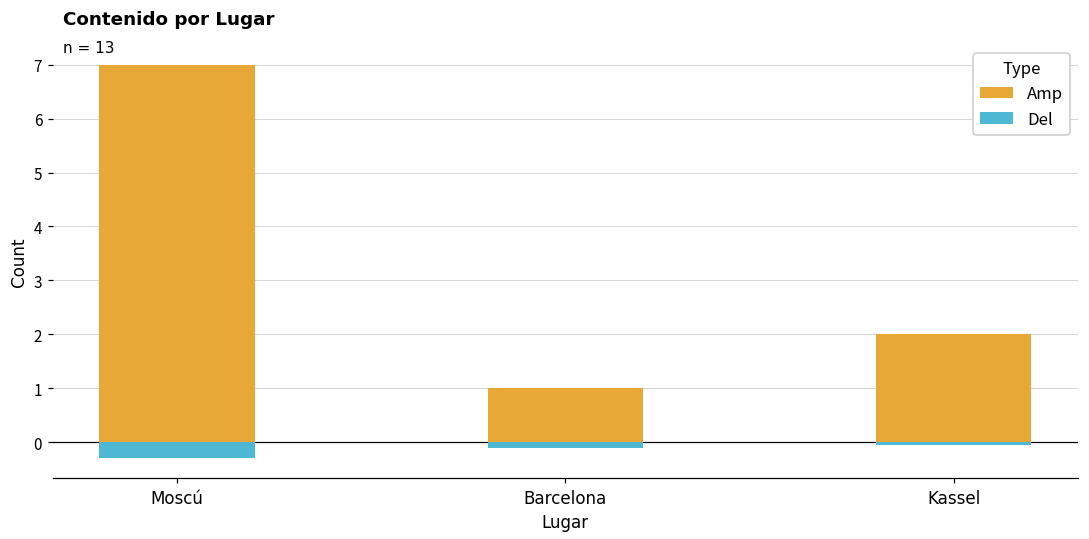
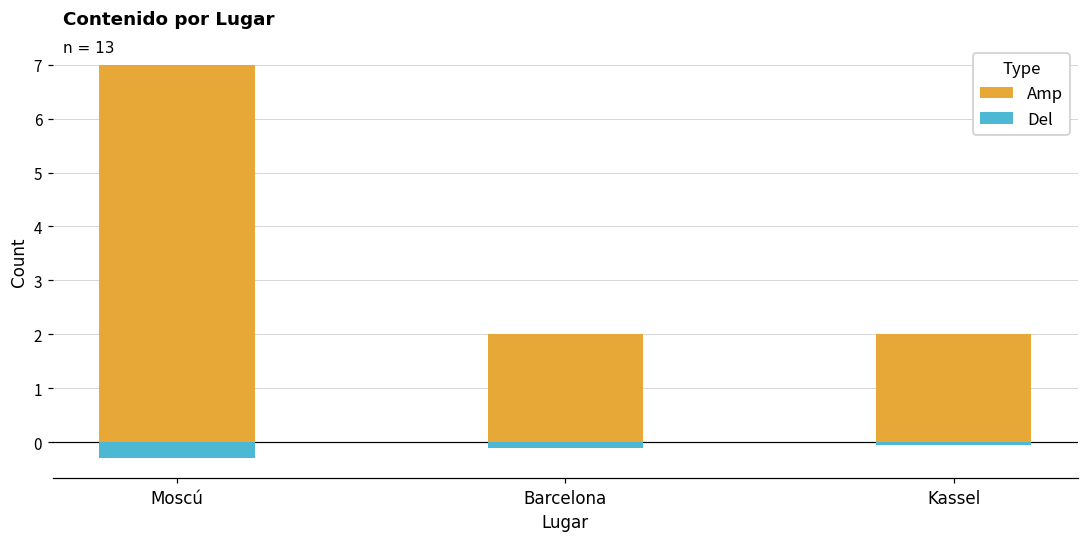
Amp, Barcelona: 1 -> 2
